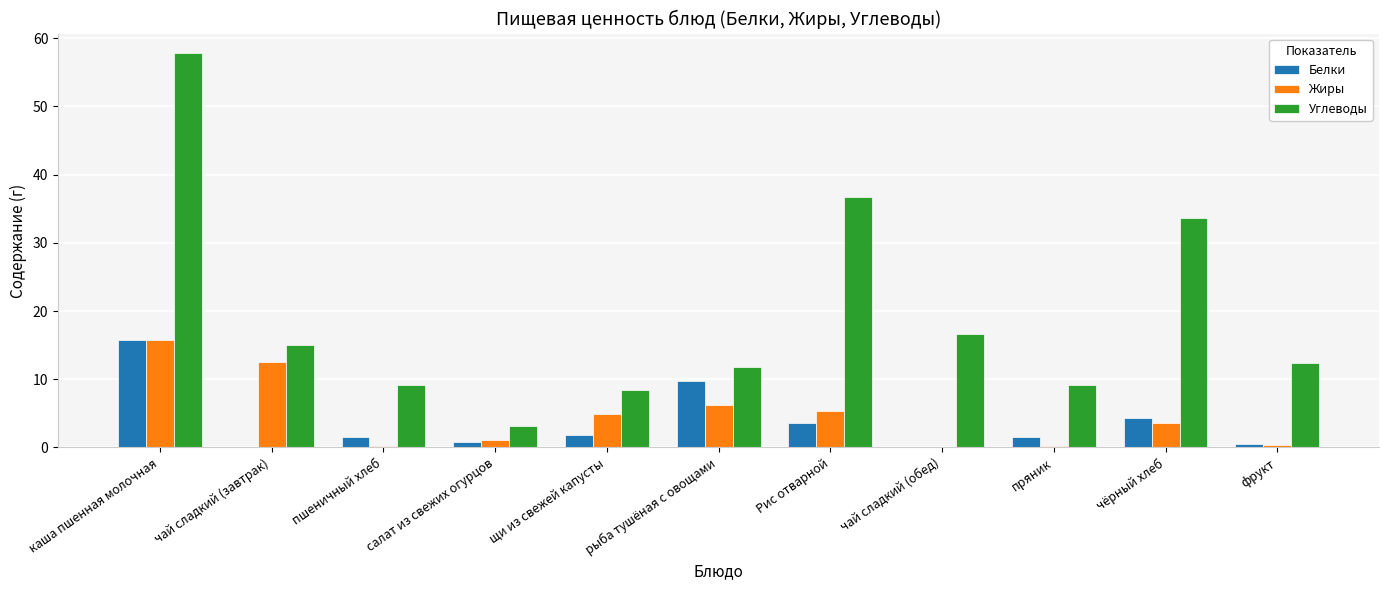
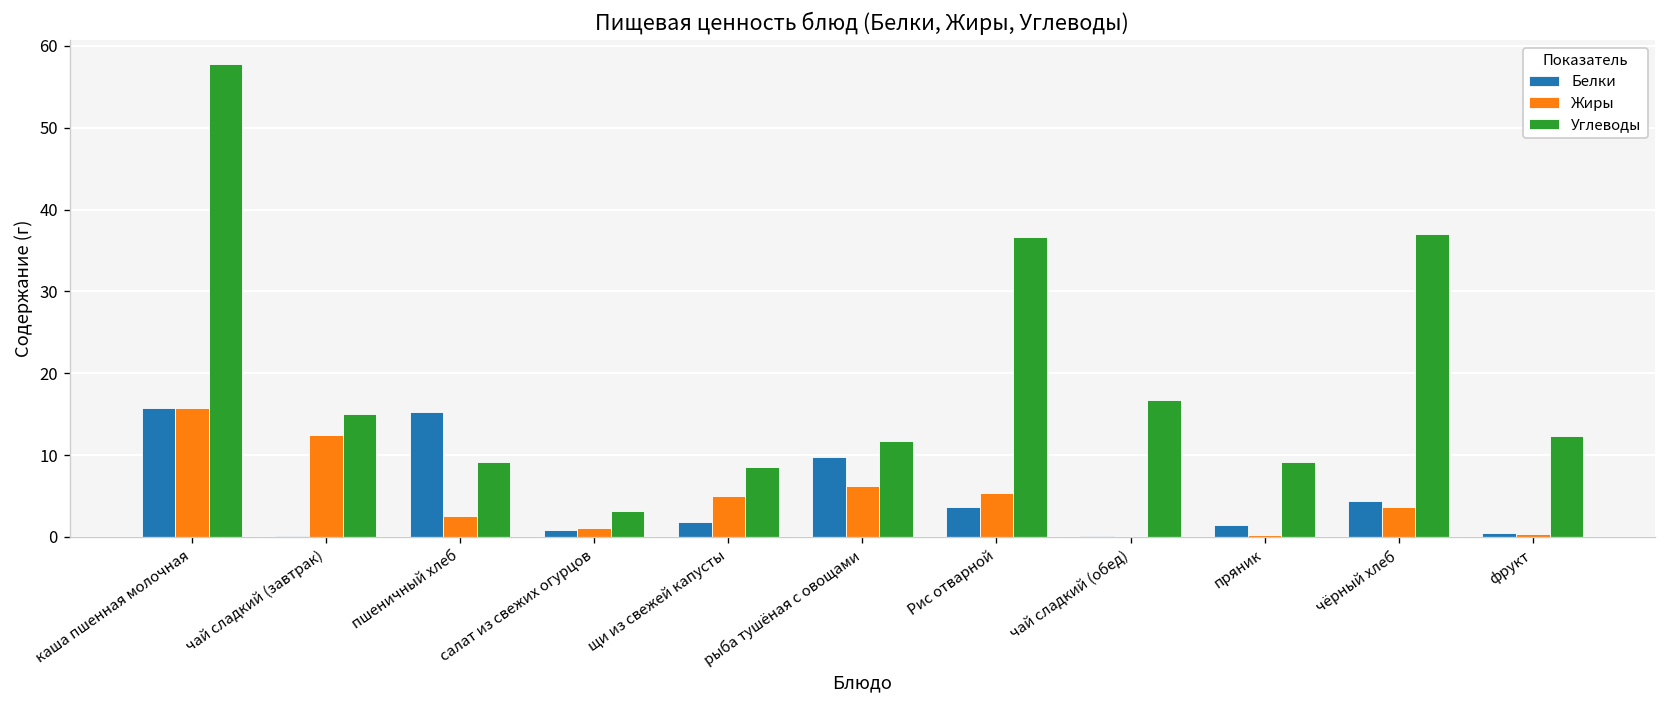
Белки, пшеничный хлеб: 2 -> 15
Жиры, пшеничный хлеб: 0 -> 3
Углеводы, чёрный хлеб: 34 -> 37
